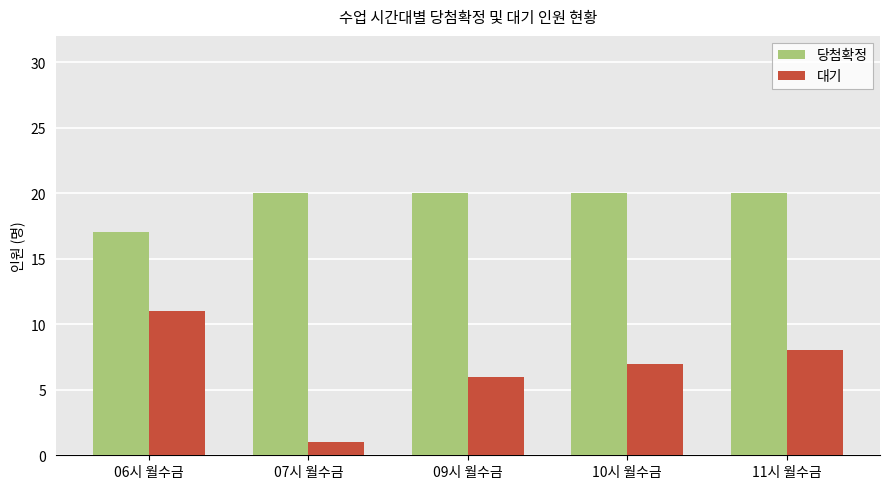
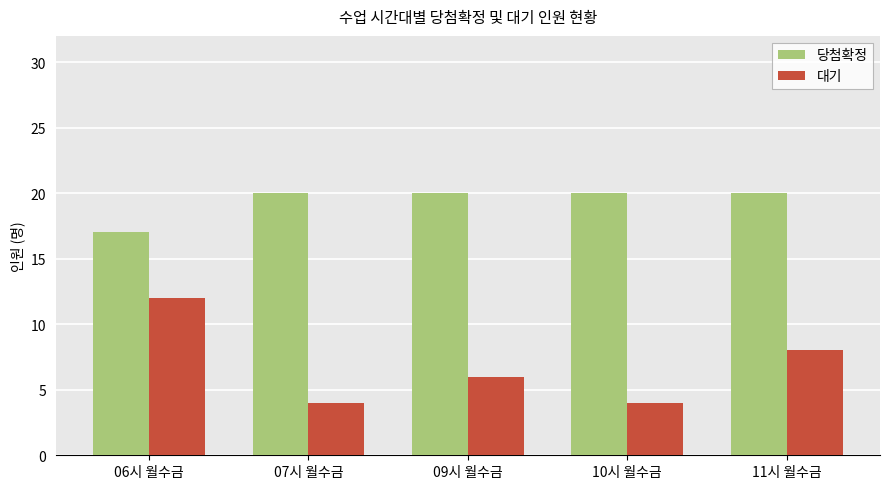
대기, 06시 월수금: 11 -> 12
대기, 07시 월수금: 1 -> 4
대기, 10시 월수금: 7 -> 4
